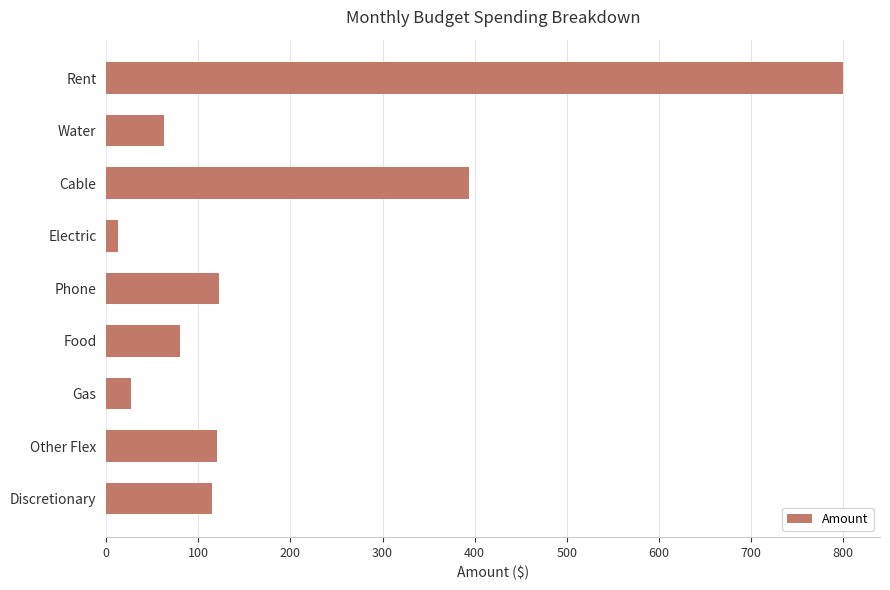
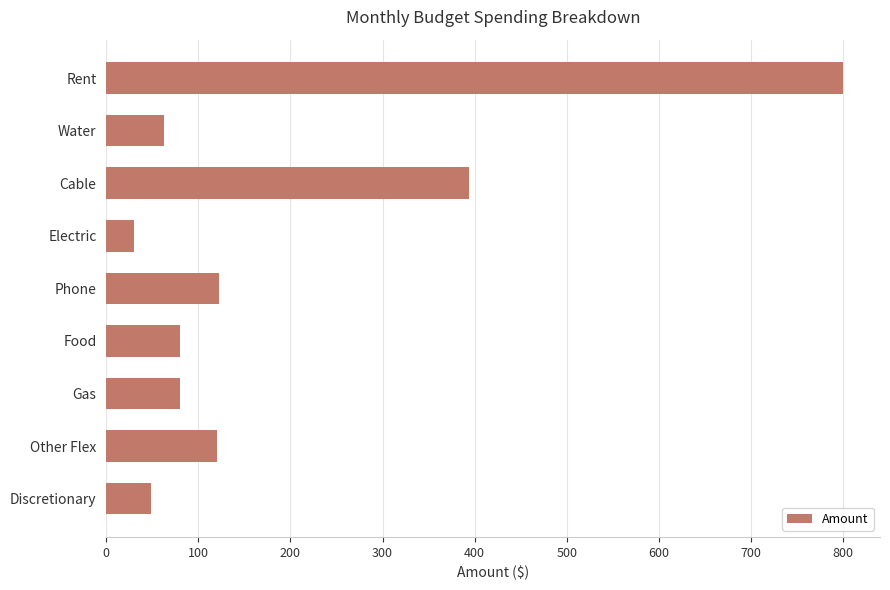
Electric: 10 -> 30
Gas: 30 -> 80
Discretionary: 120 -> 50
